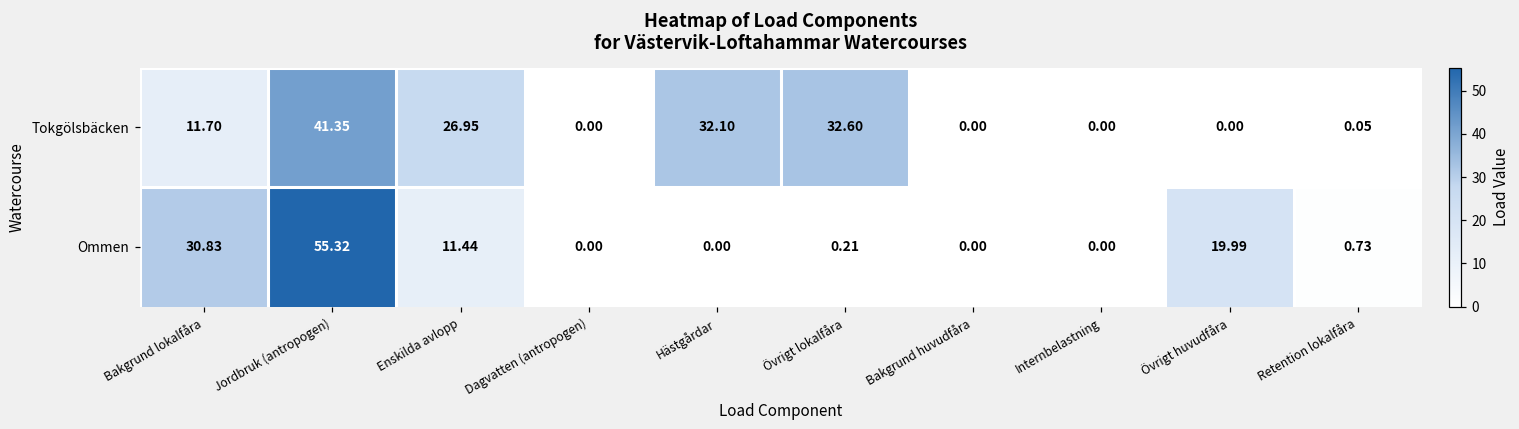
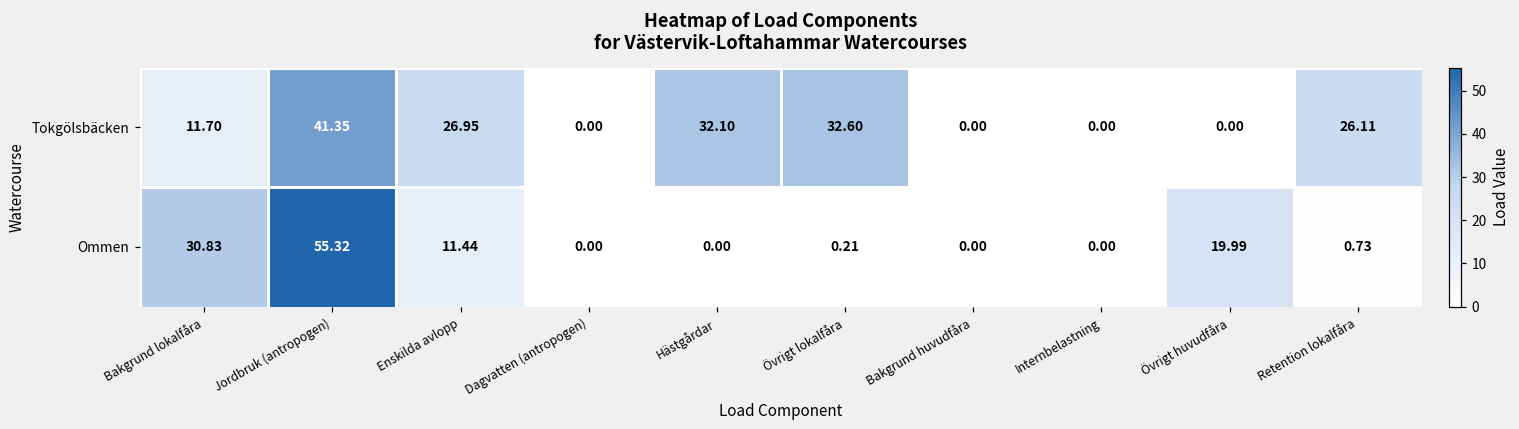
Tokgölsbäcken, Retention lokalfåra: 0.05 -> 26.11
